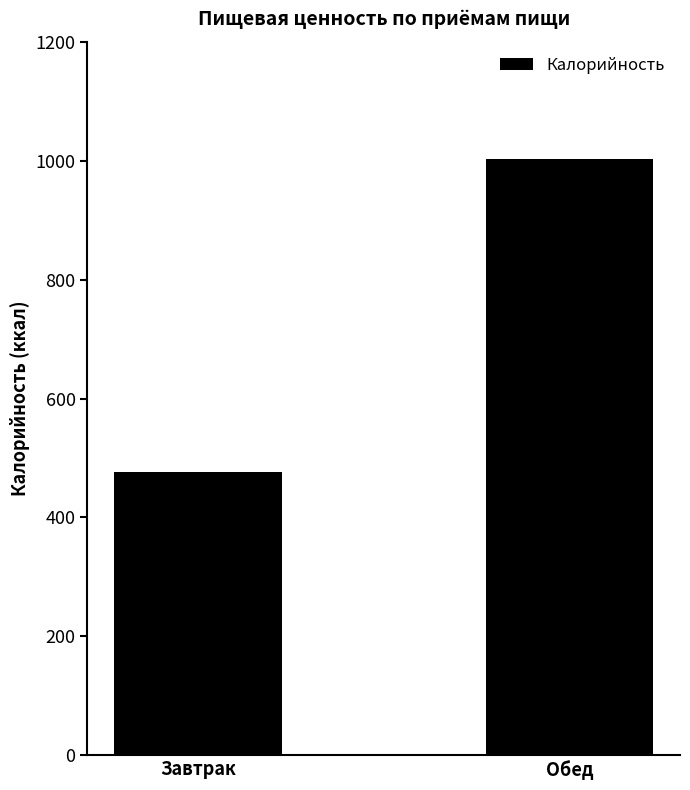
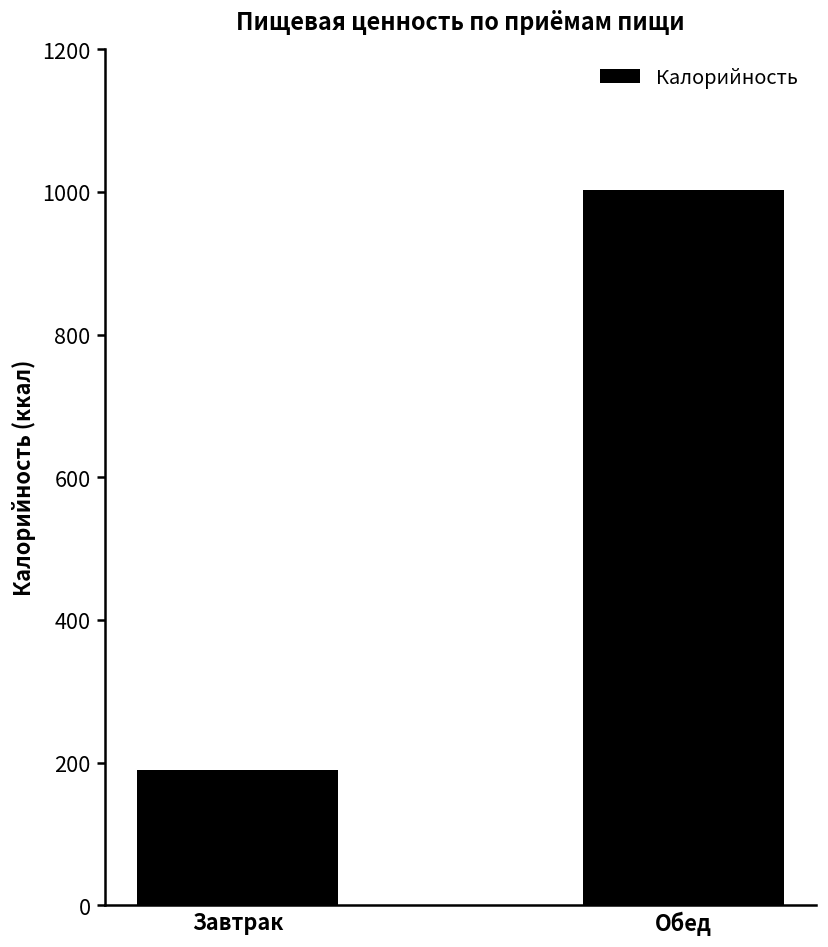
Завтрак: 480 -> 190
